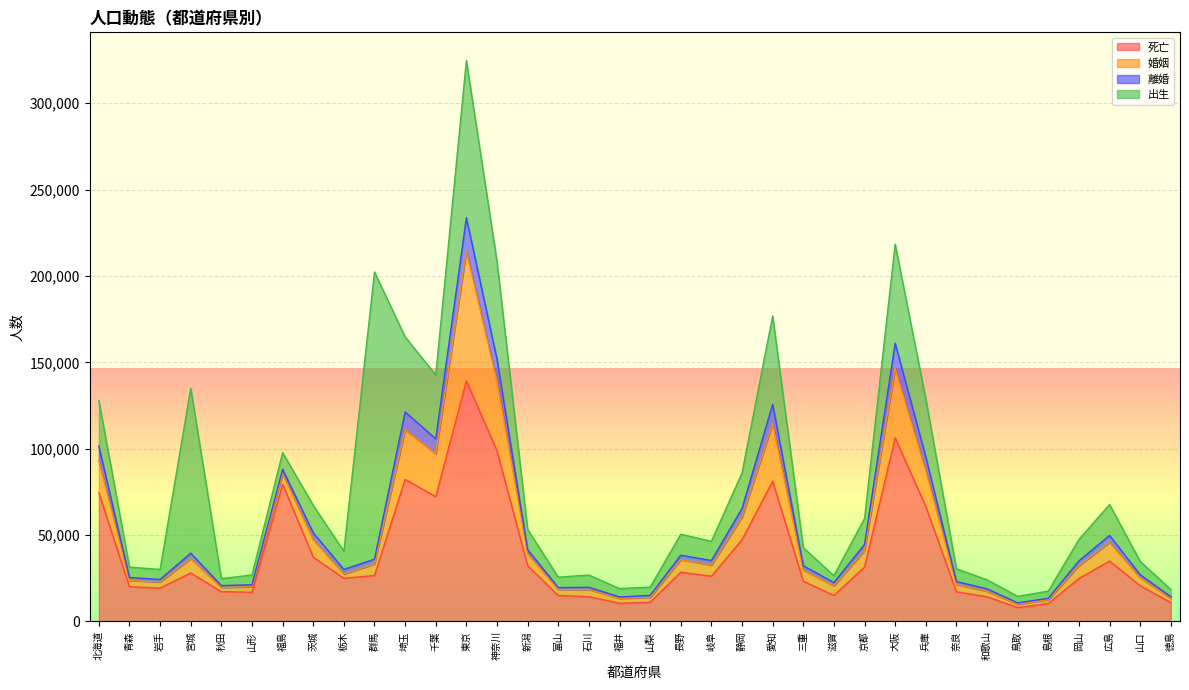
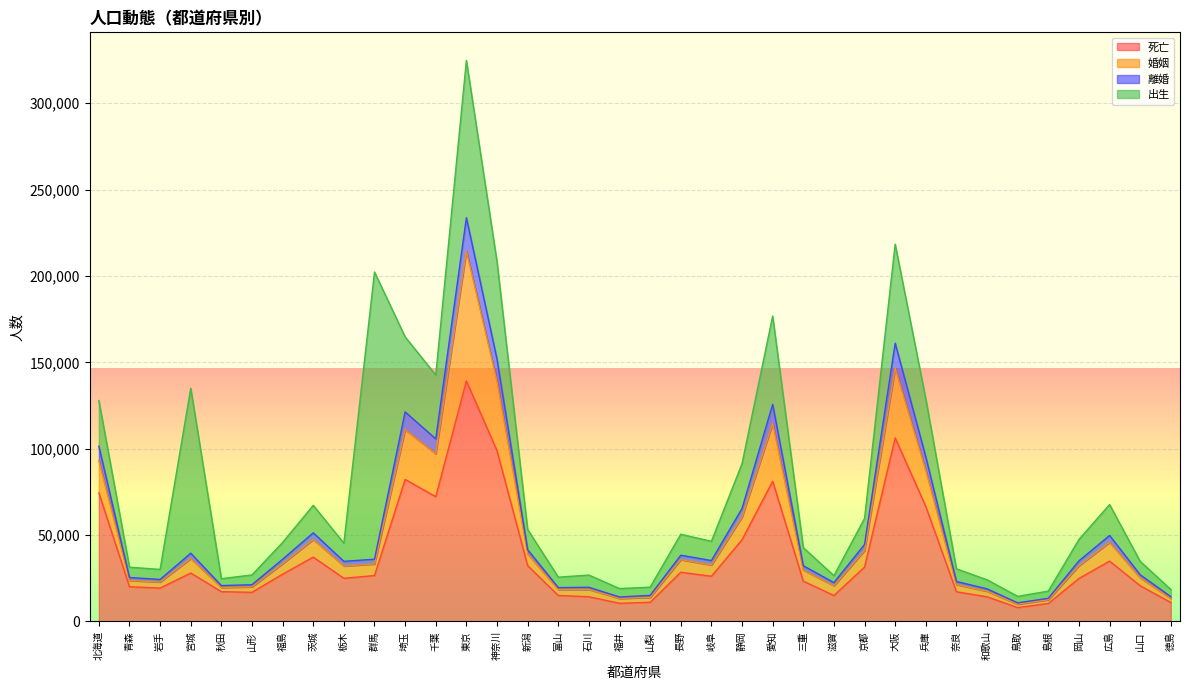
死亡, 福島: 79,000 -> 27,000
婚姻, 栃木: 2,000 -> 7,000
出生, 静岡: 21,000 -> 26,000
